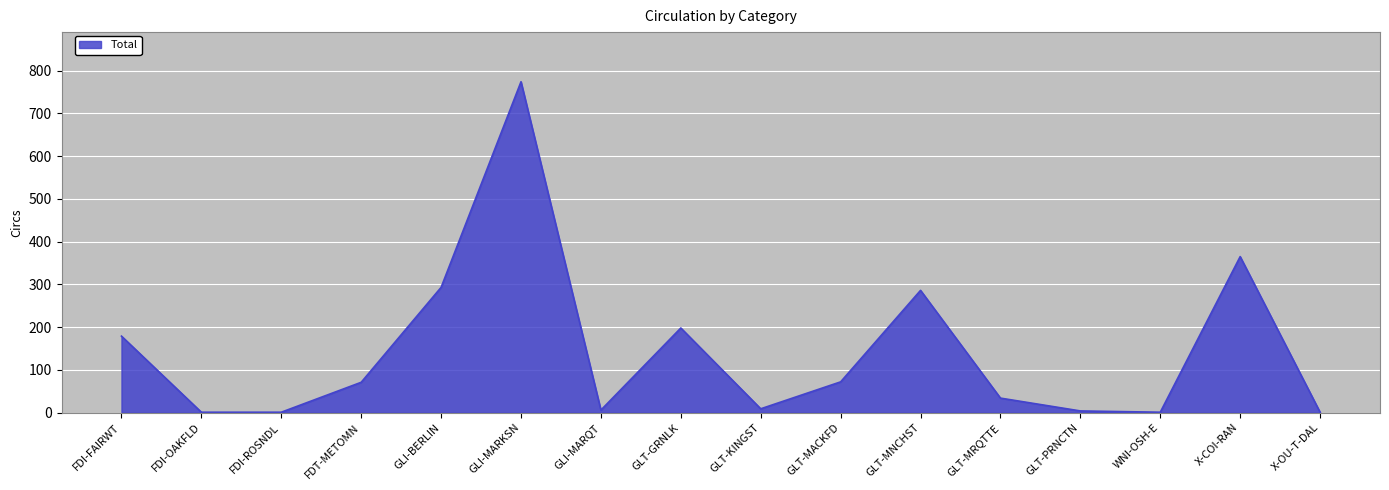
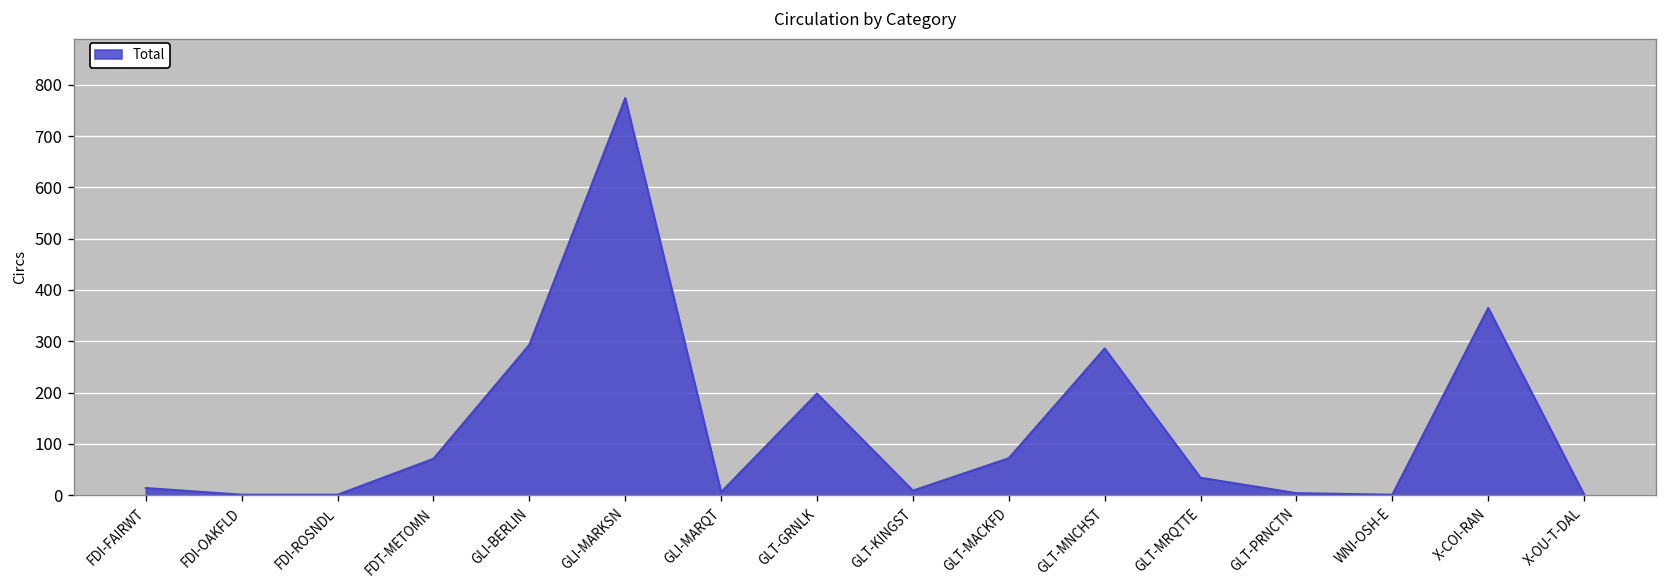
FDI-FAIRWT: 180 -> 10
